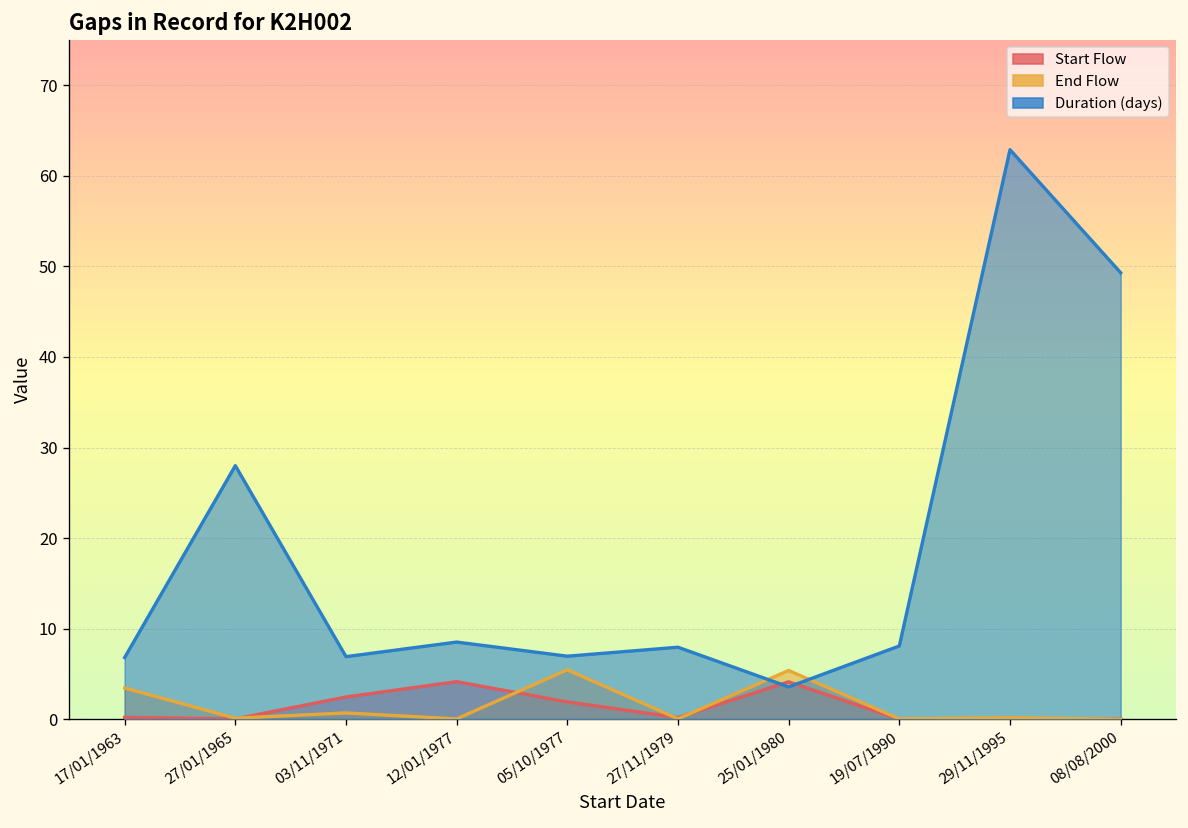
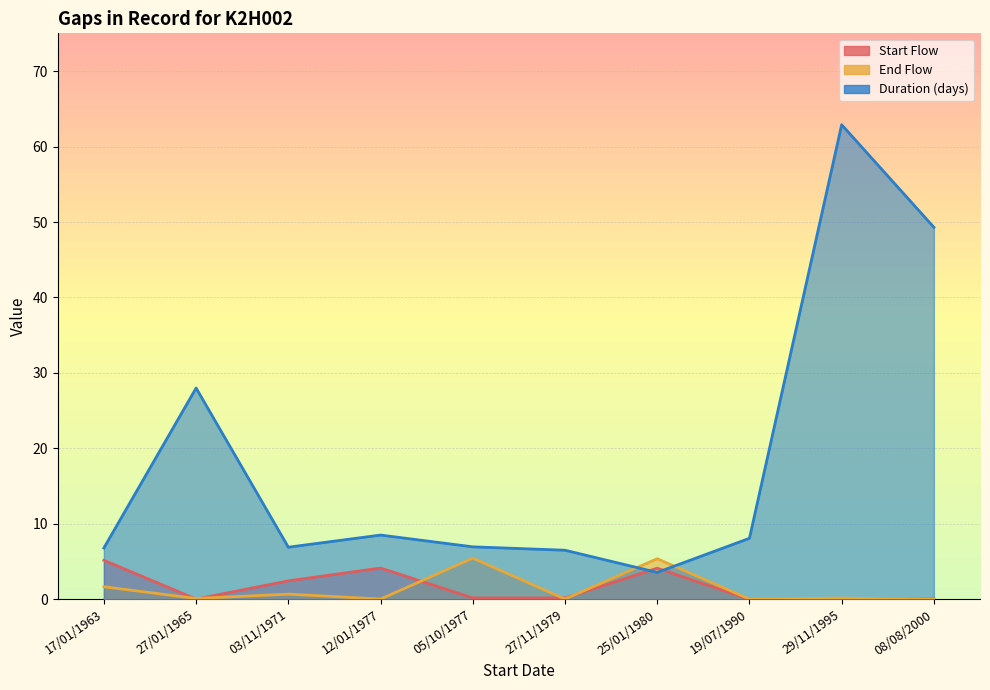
Start Flow, 17/01/1963: 0 -> 5
End Flow, 17/01/1963: 3 -> 2
Start Flow, 05/10/1977: 2 -> 0
Duration (days), 27/11/1979: 8 -> 7
